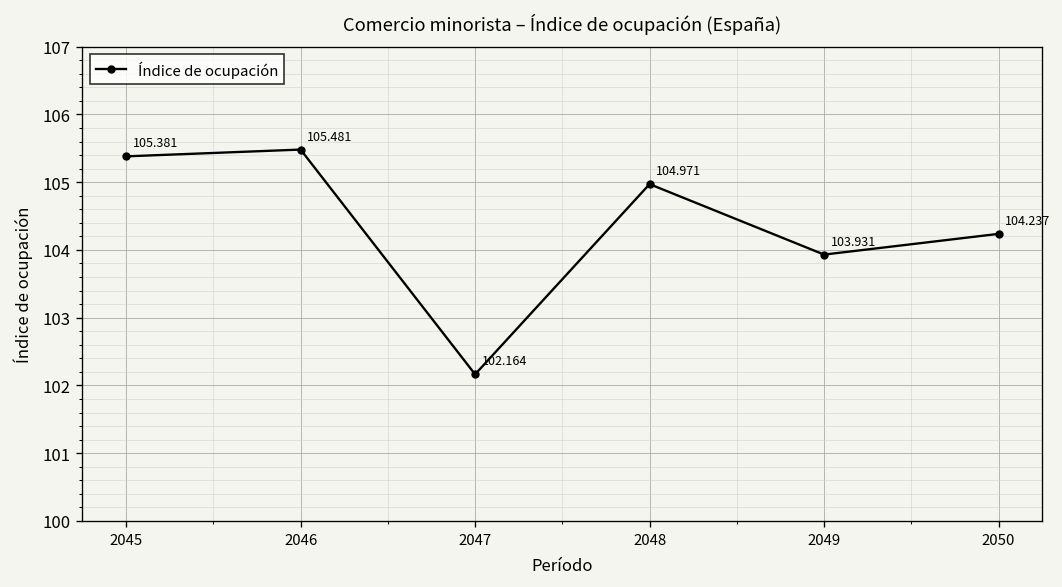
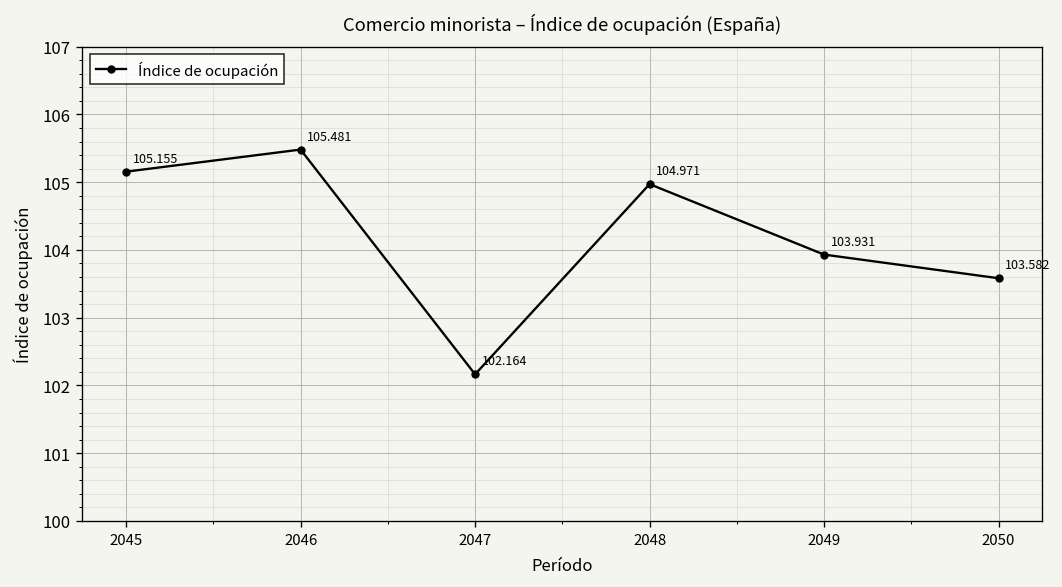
2045: 105.381 -> 105.155
2050: 104.237 -> 103.582
